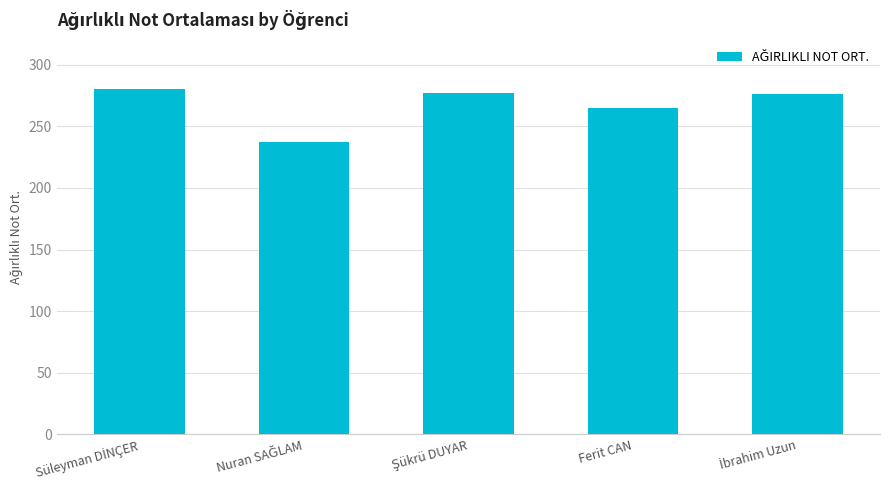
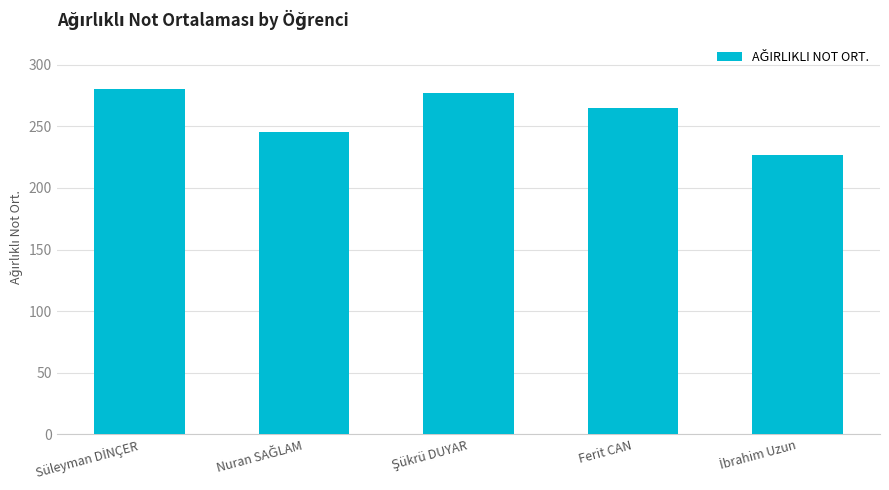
Nuran SAĞLAM: 237 -> 245
İbrahim Uzun: 276 -> 227
